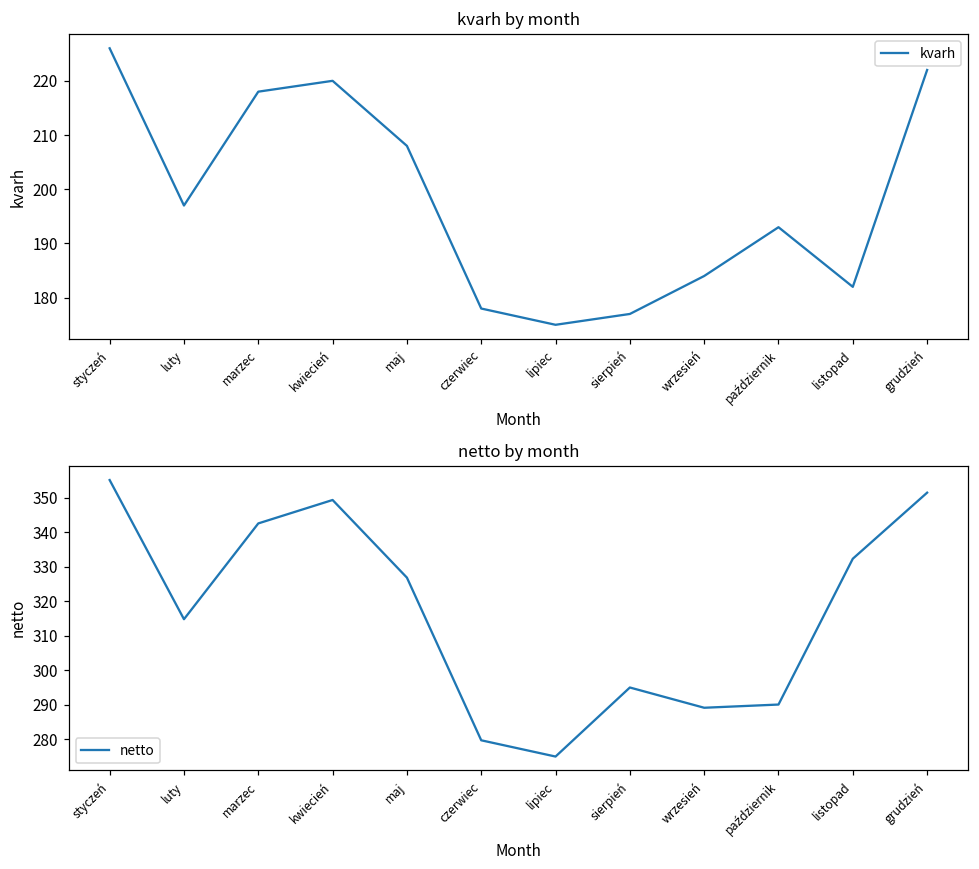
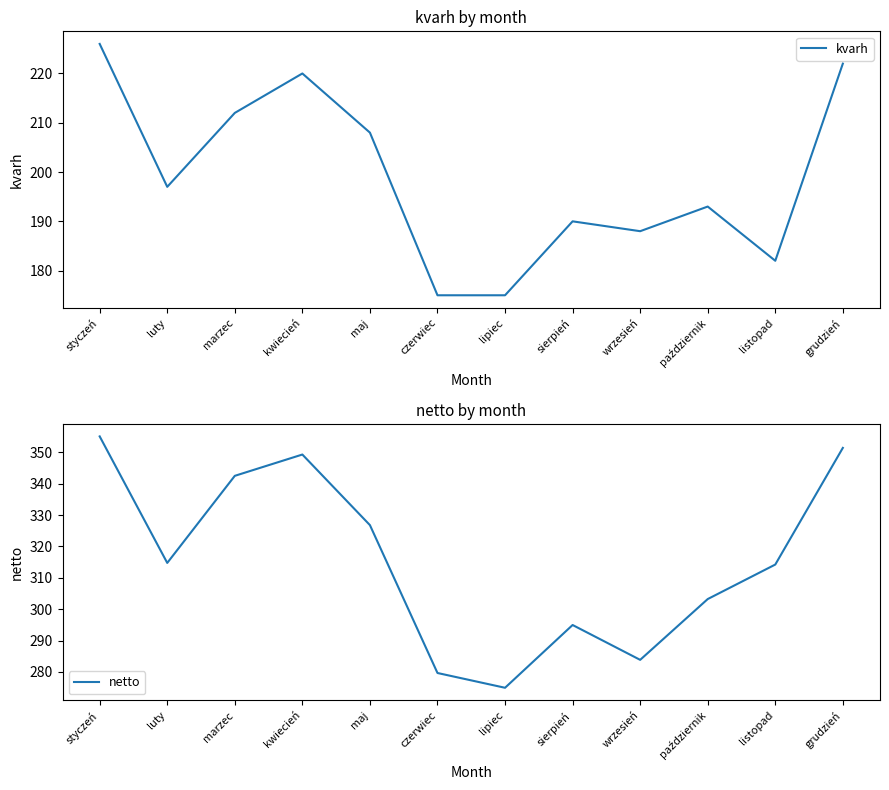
kvarh by month, marzec: 218 -> 212
kvarh by month, czerwiec: 178 -> 175
kvarh by month, sierpień: 177 -> 190
kvarh by month, wrzesień: 184 -> 188
netto by month, wrzesień: 289 -> 284
netto by month, październik: 290 -> 303
netto by month, listopad: 332 -> 314
